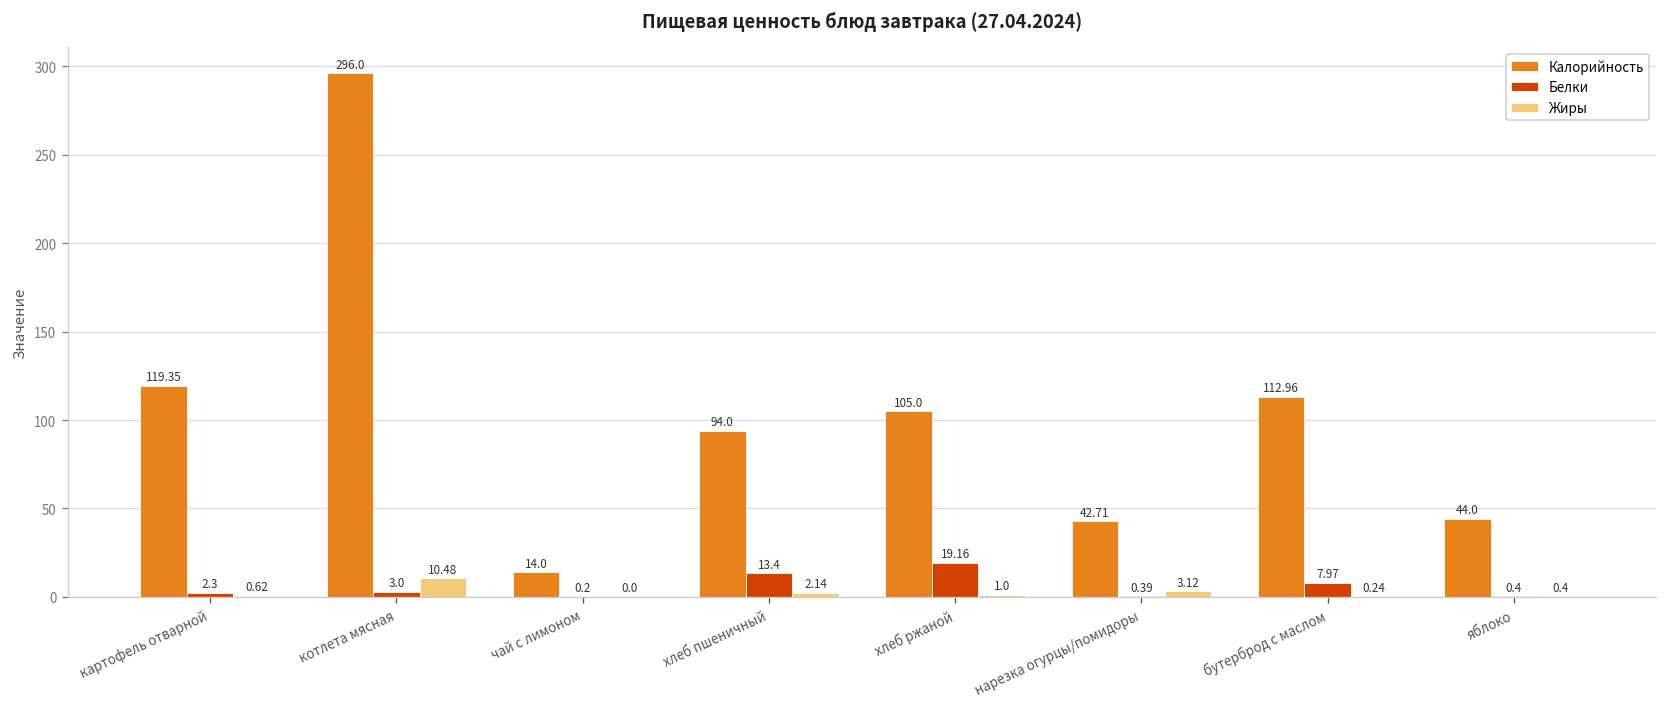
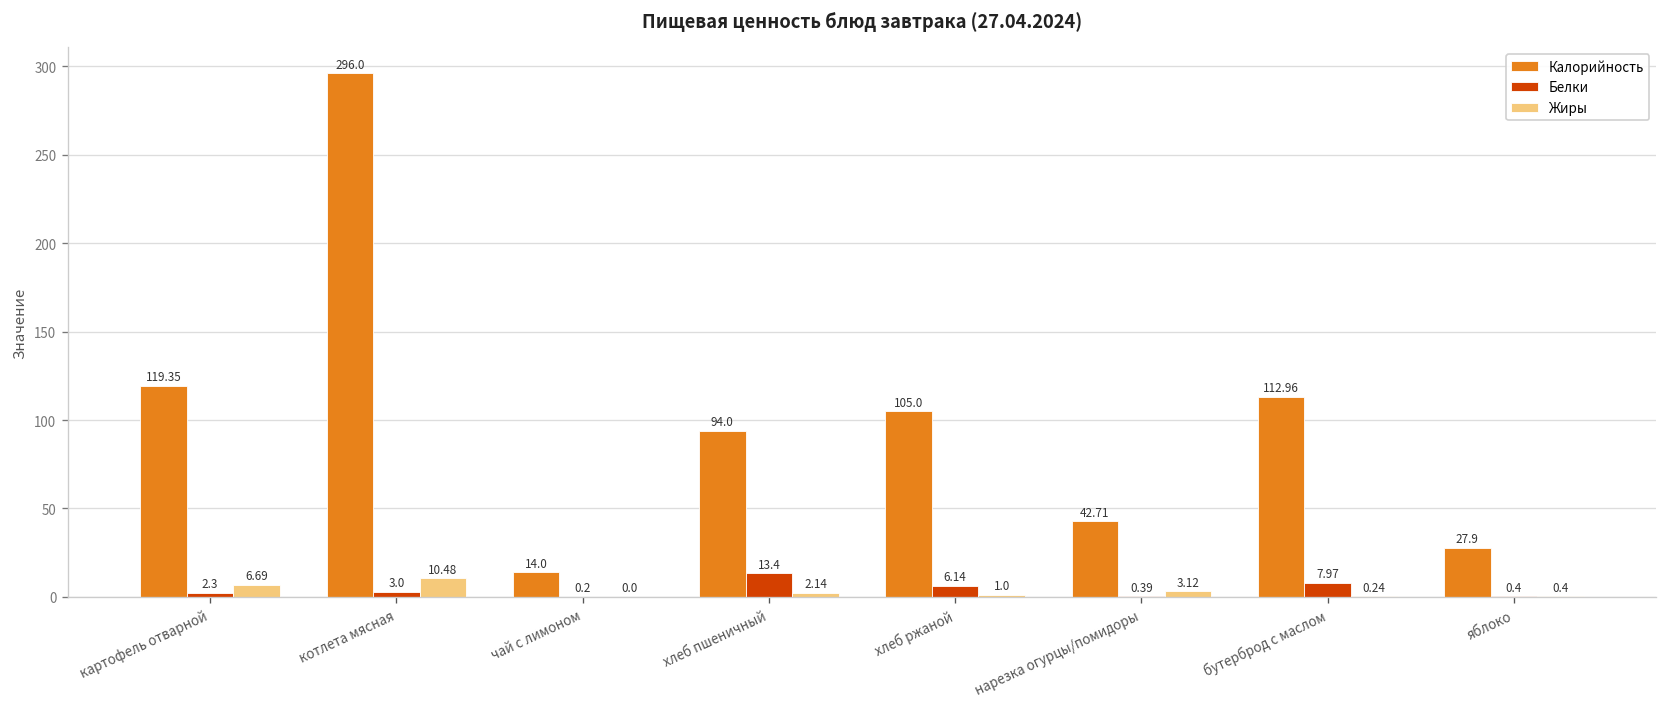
Жиры, картофель отварной: 0.62 -> 6.69
Белки, хлеб ржаной: 19.16 -> 6.14
Калорийность, яблоко: 44.0 -> 27.9
